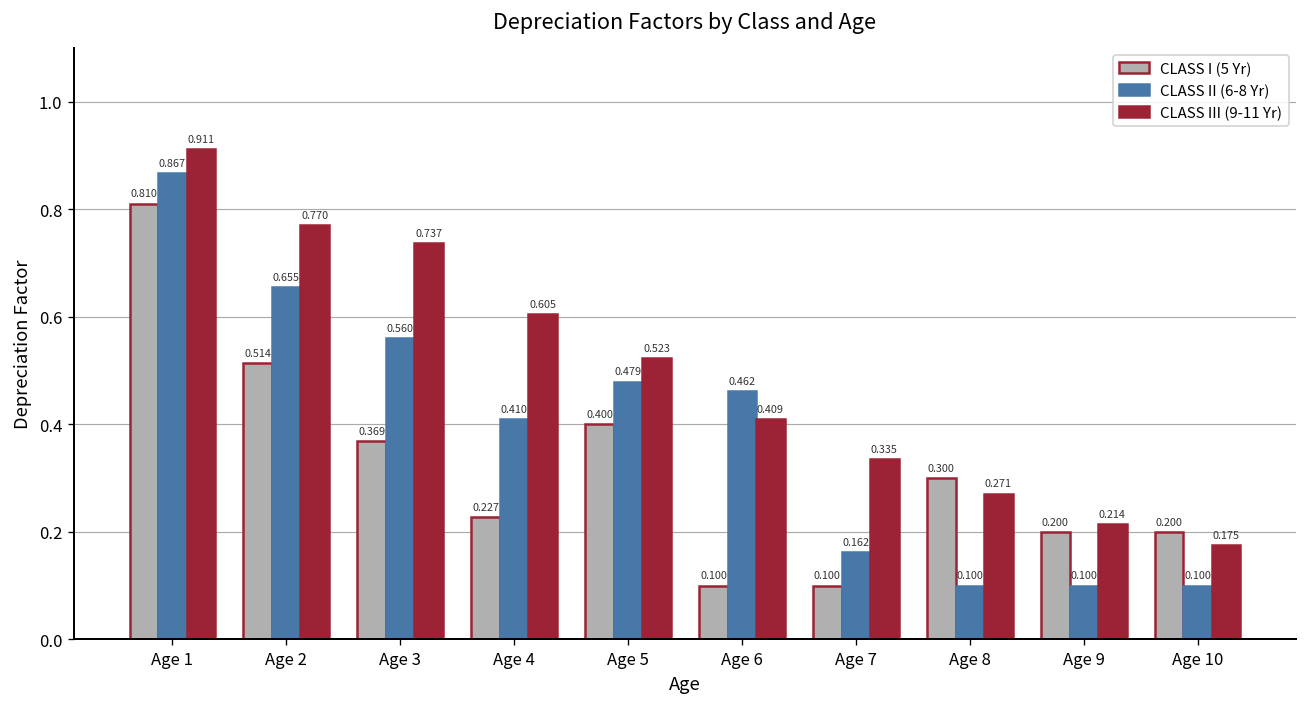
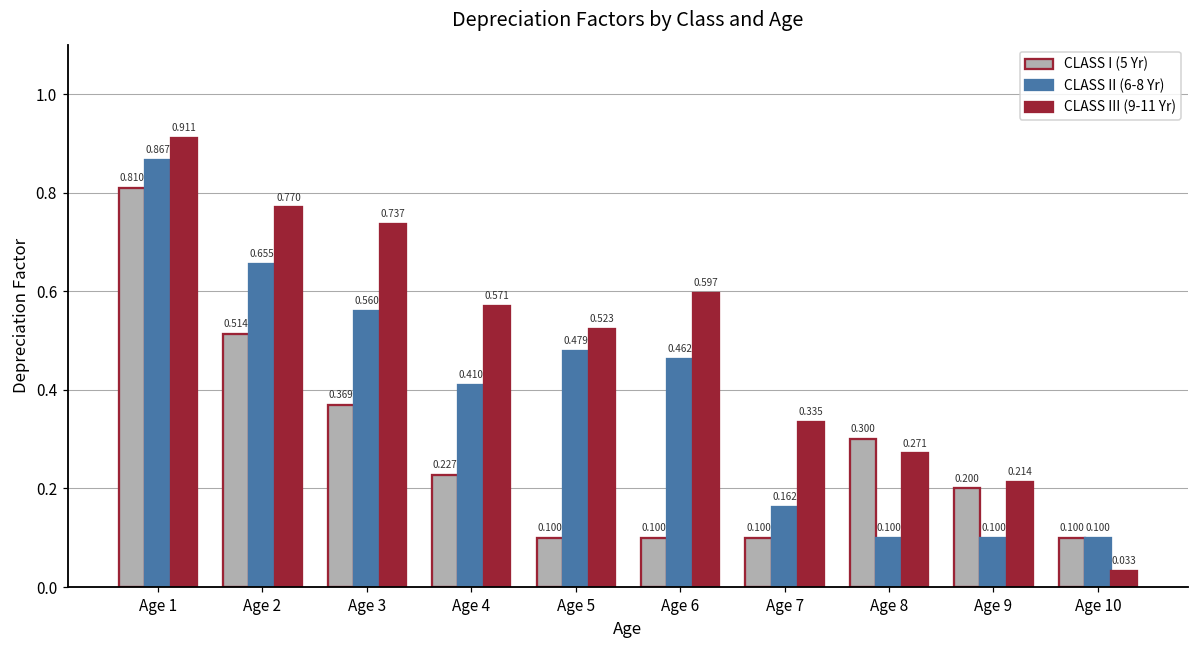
CLASS III (9-11 Yr), Age 4: 0.605 -> 0.571
CLASS I (5 Yr), Age 5: 0.400 -> 0.100
CLASS III (9-11 Yr), Age 6: 0.409 -> 0.597
CLASS I (5 Yr), Age 10: 0.200 -> 0.100
CLASS III (9-11 Yr), Age 10: 0.175 -> 0.033
